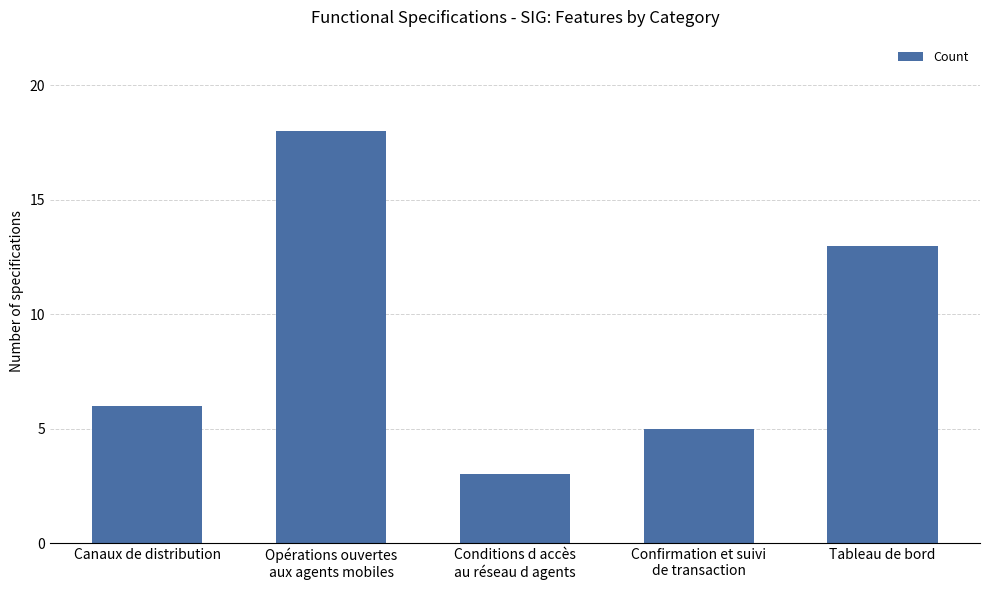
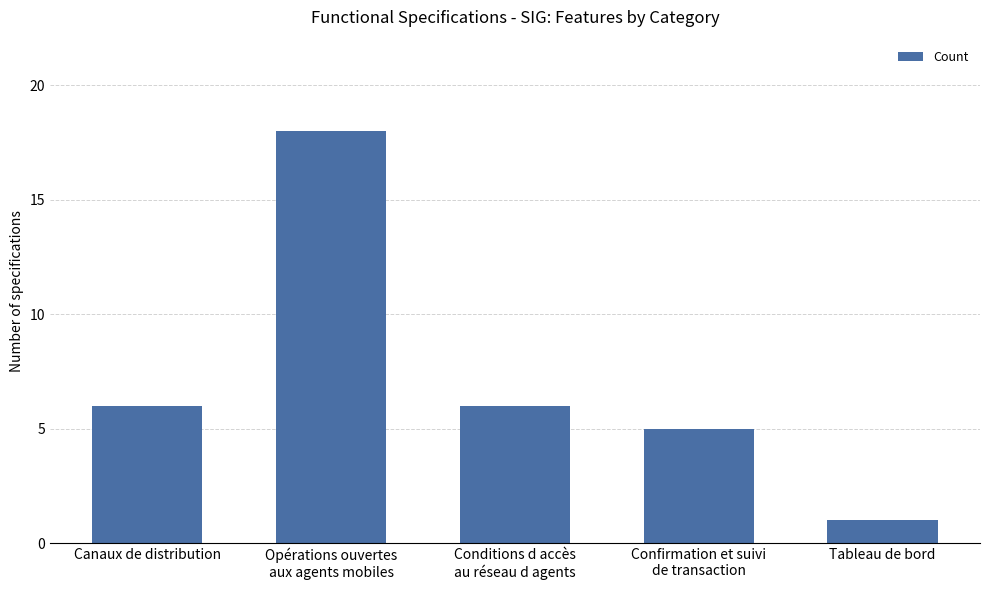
Conditions d accès au réseau d agents: 3 -> 6
Tableau de bord: 13 -> 1
